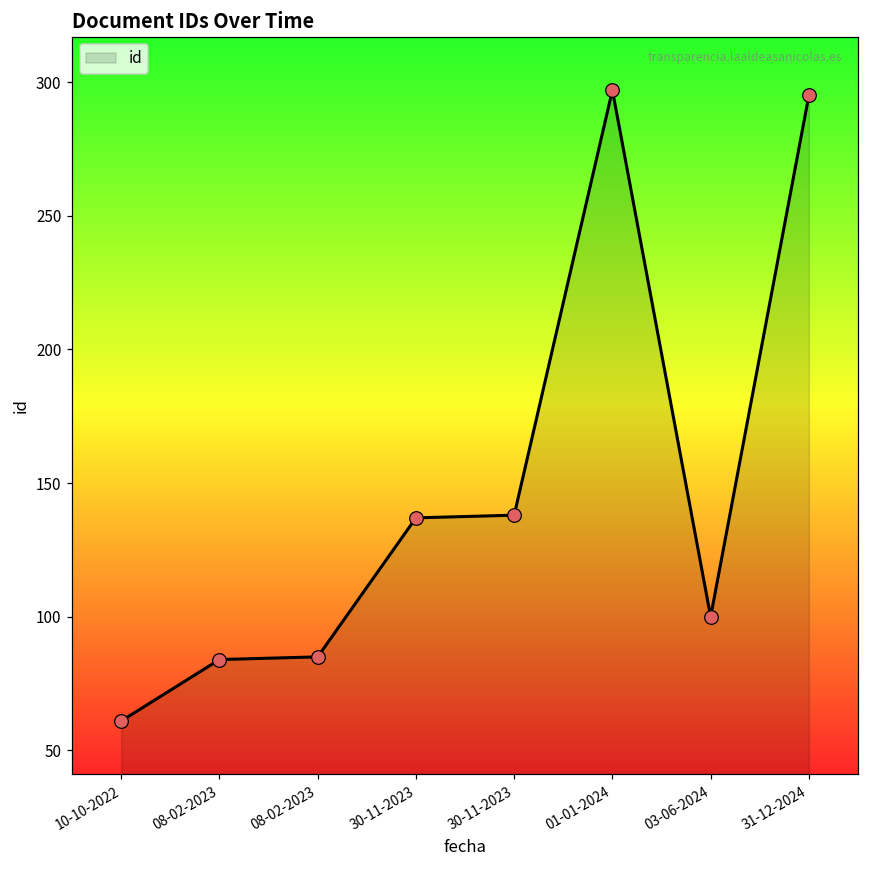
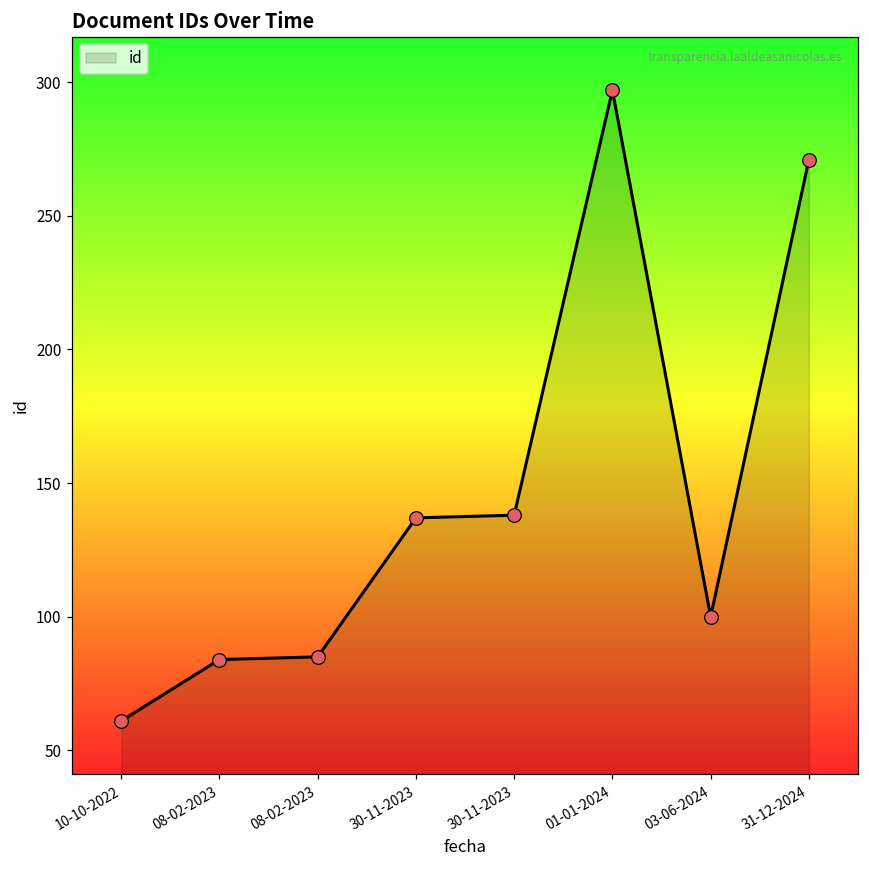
31-12-2024: 295 -> 271
